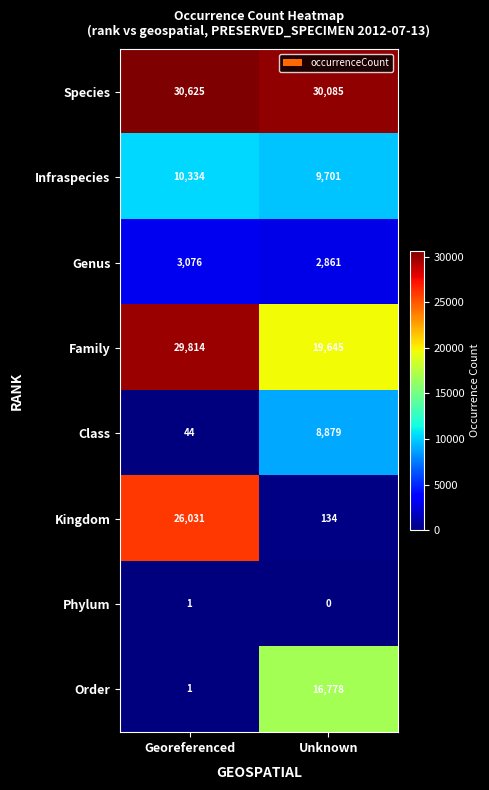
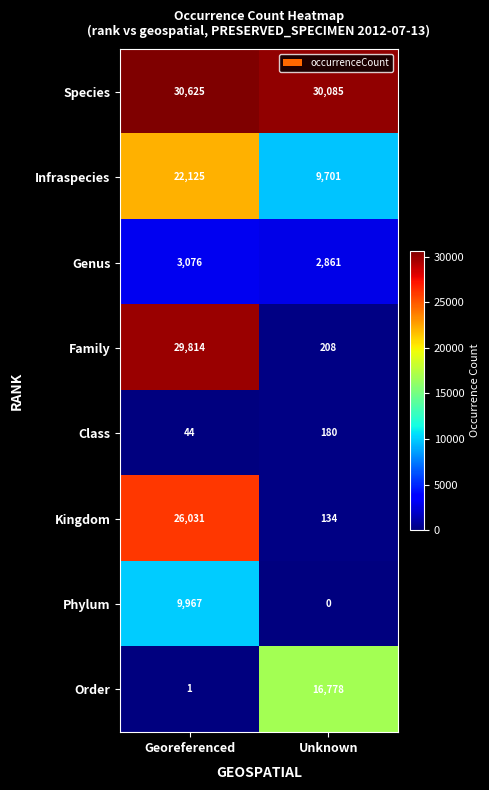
Infraspecies, Georeferenced: 10,334 -> 22,125
Family, Unknown: 19,645 -> 208
Class, Unknown: 8,879 -> 180
Phylum, Georeferenced: 1 -> 9,967
